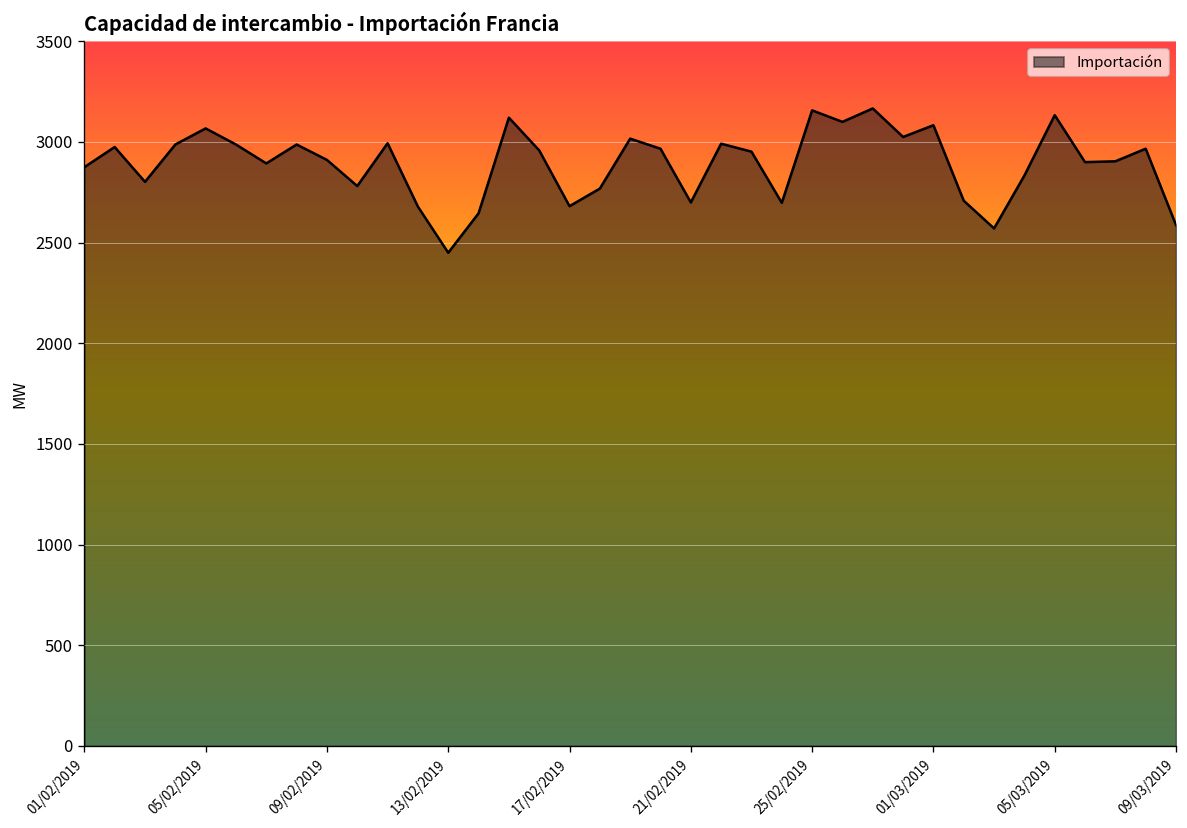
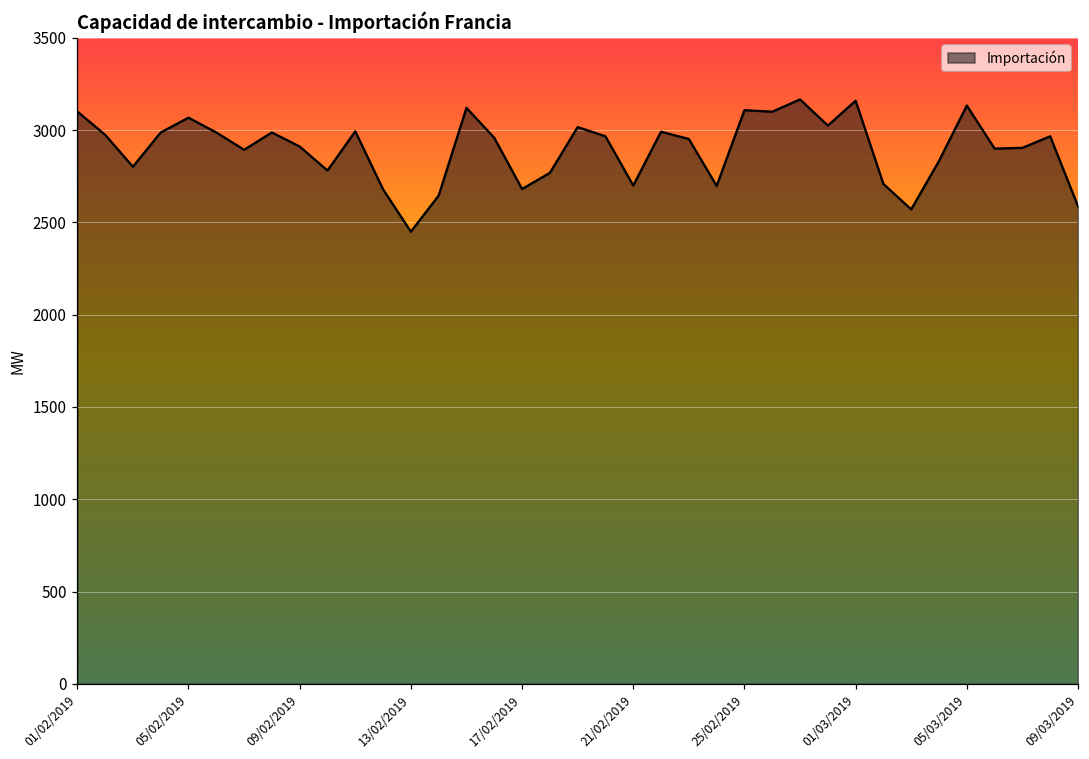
01/02/2019: 2880 -> 3100
25/02/2019: 3160 -> 3110
01/03/2019: 3080 -> 3160
